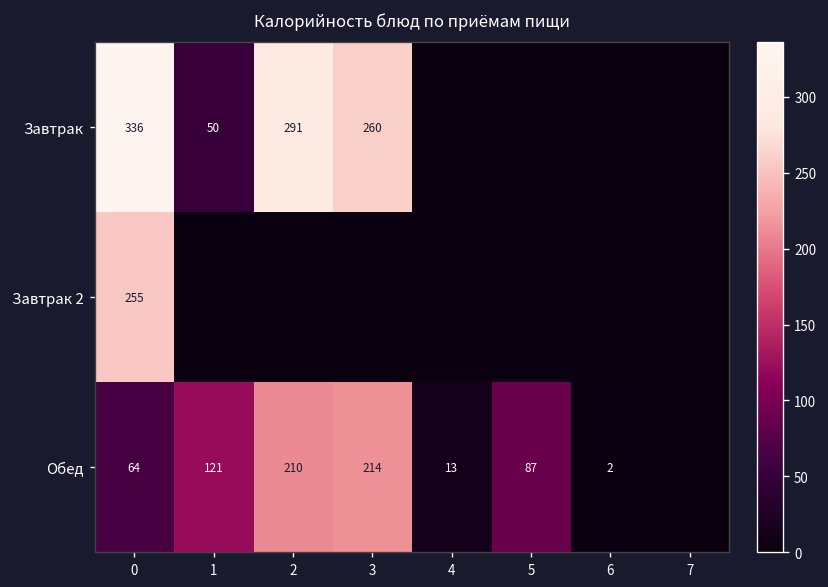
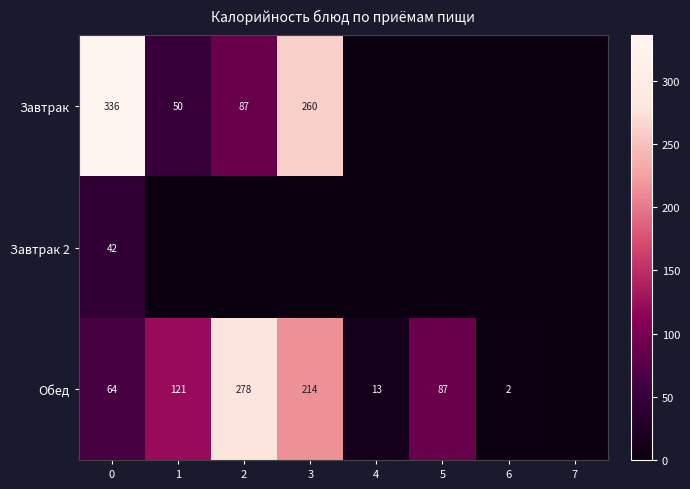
Завтрак, 2: 291 -> 87
Завтрак 2, 0: 255 -> 42
Обед, 2: 210 -> 278
